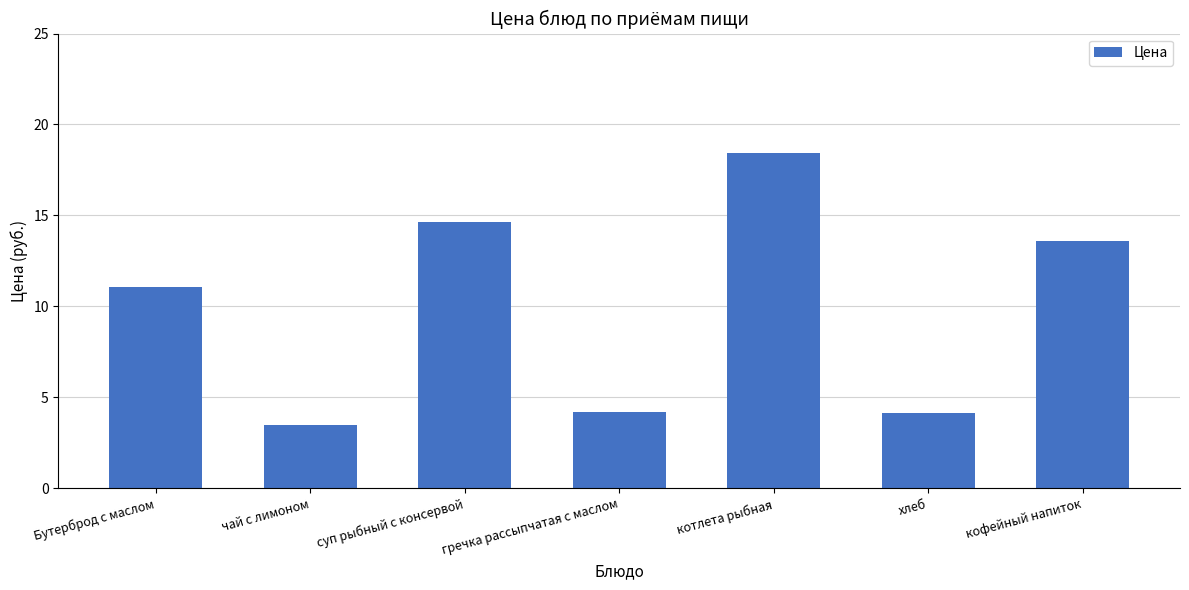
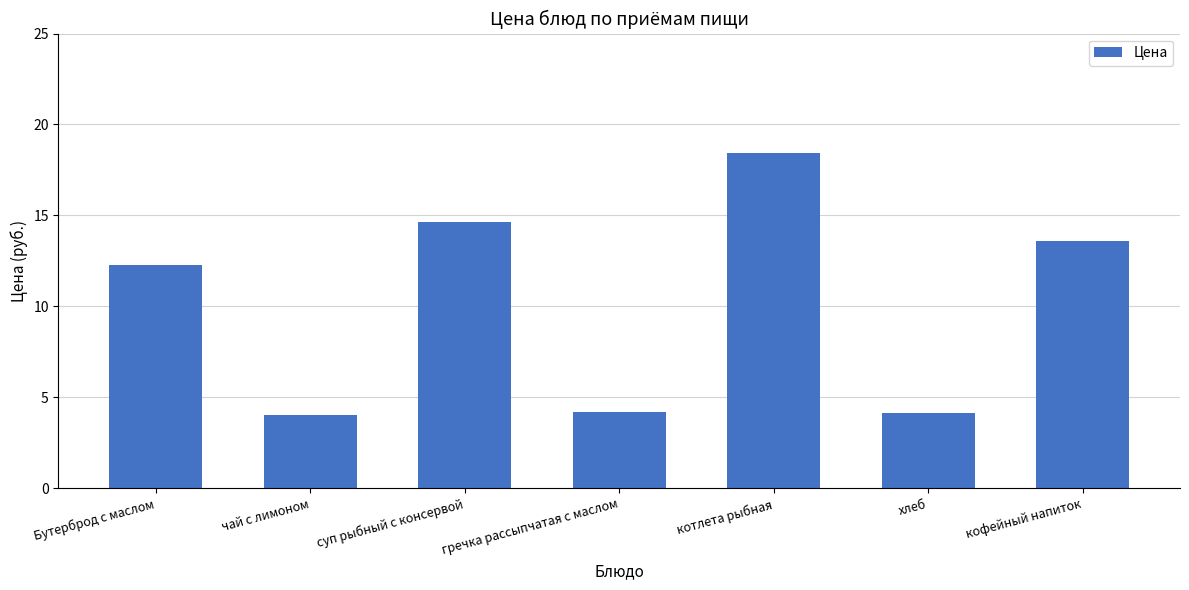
Бутерброд с маслом: 11.1 -> 12.3
чай с лимоном: 3.5 -> 4.0
